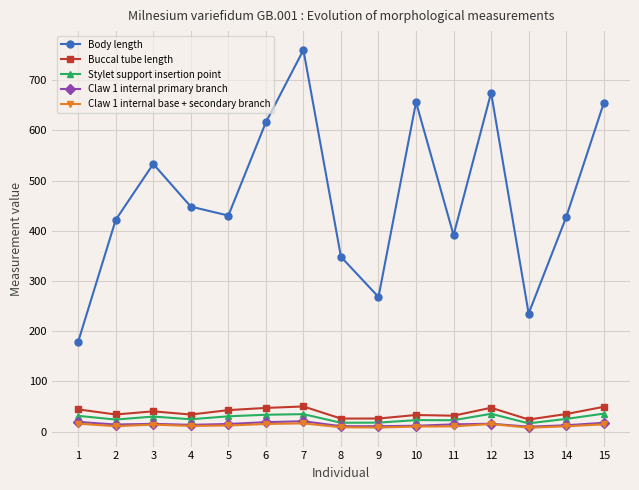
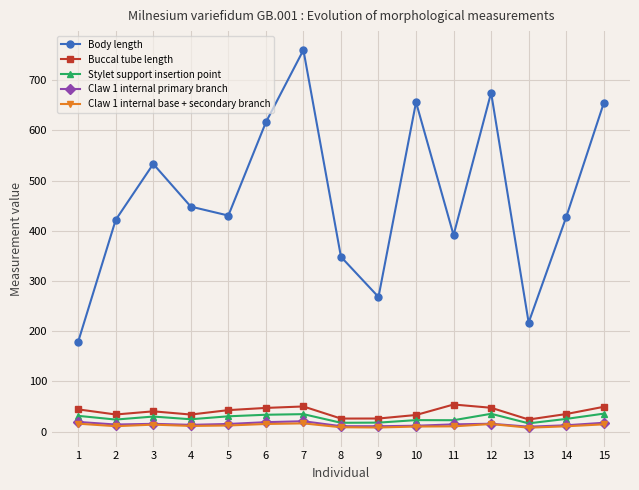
Buccal tube length, 11: 30 -> 50
Body length, 13: 240 -> 220
